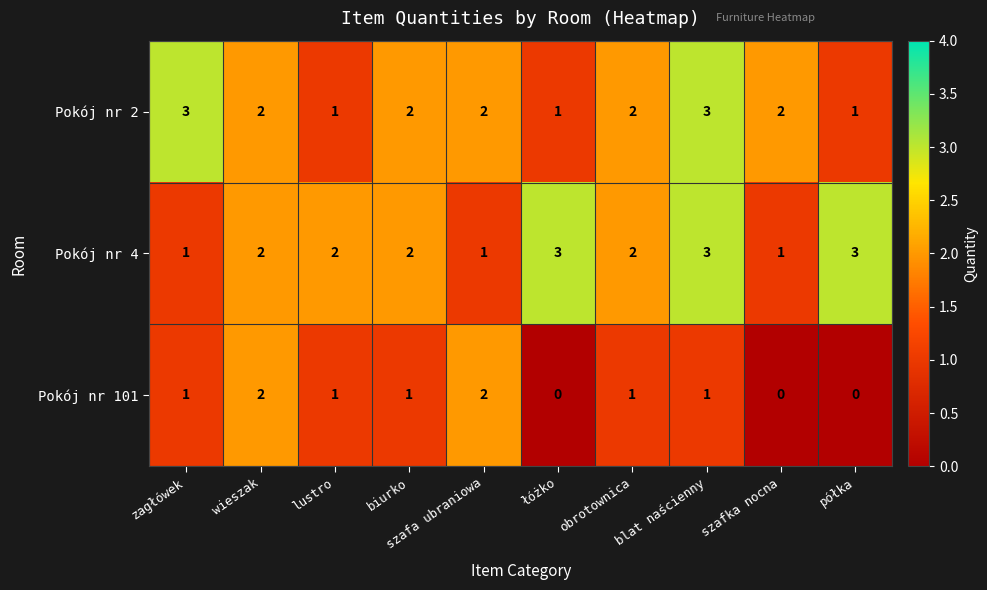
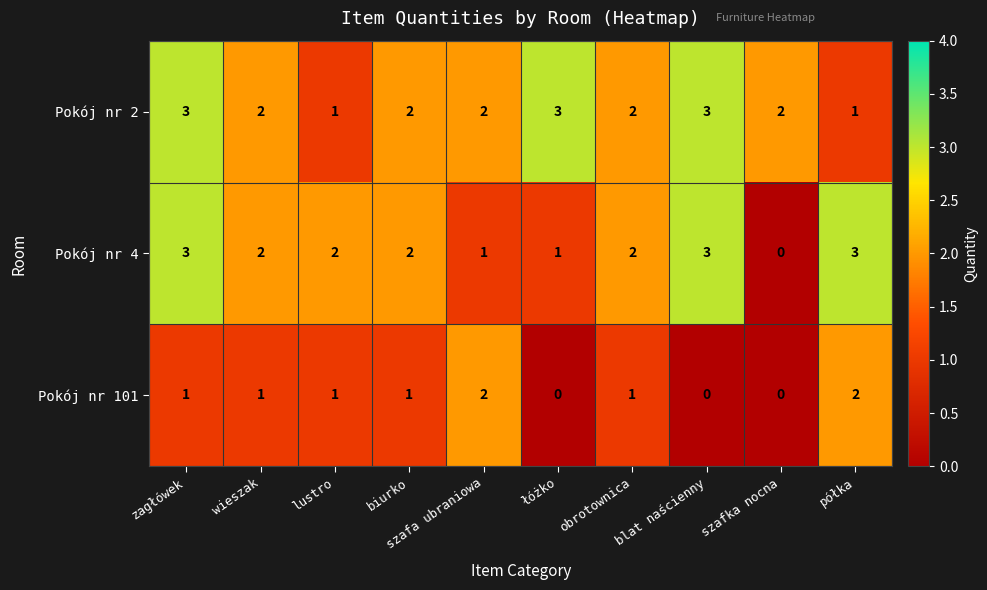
Pokój nr 2, łóżko: 1 -> 3
Pokój nr 4, zagłówek: 1 -> 3
Pokój nr 4, łóżko: 3 -> 1
Pokój nr 4, szafka nocna: 1 -> 0
Pokój nr 101, wieszak: 2 -> 1
Pokój nr 101, blat naścienny: 1 -> 0
Pokój nr 101, półka: 0 -> 2
